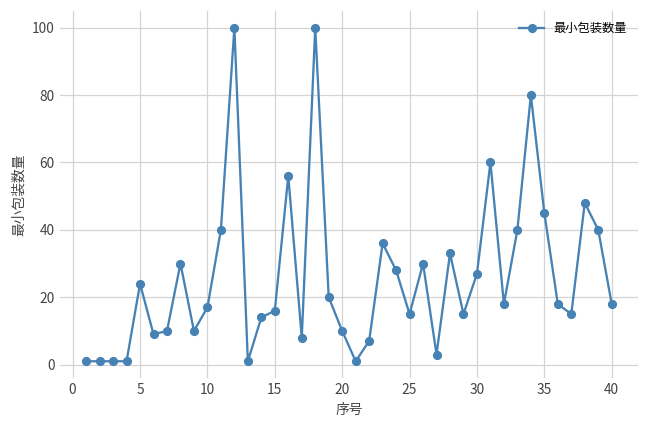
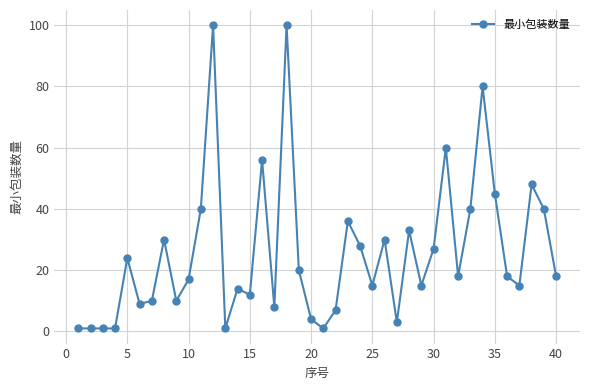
15: 16 -> 12
20: 10 -> 4
